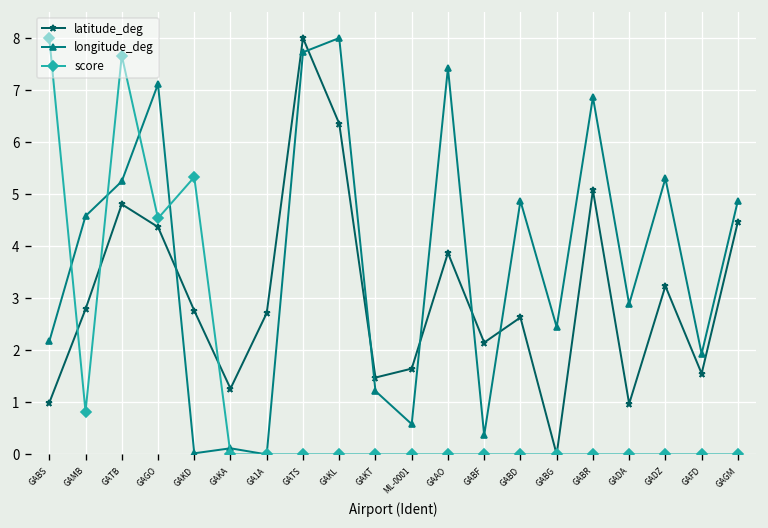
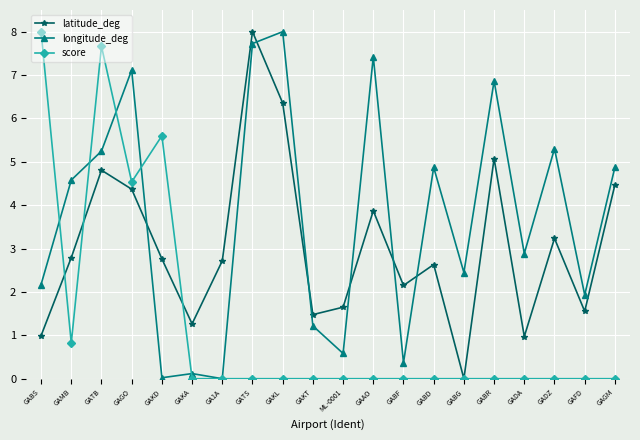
score, GAKD: 5.3 -> 5.6
